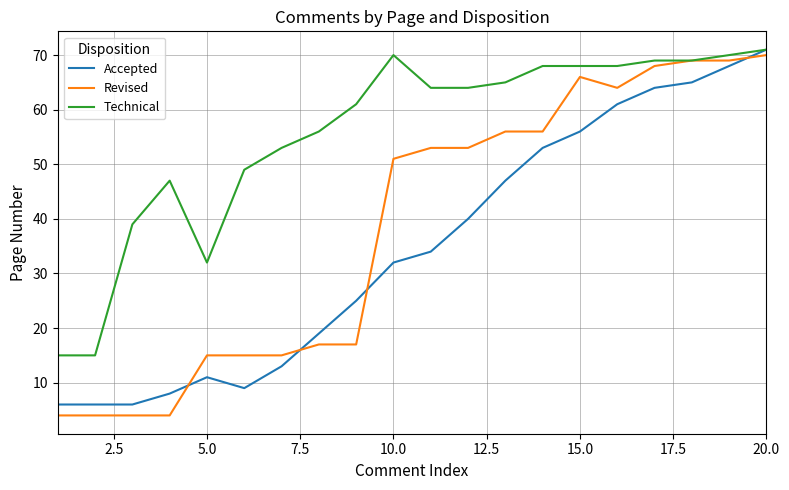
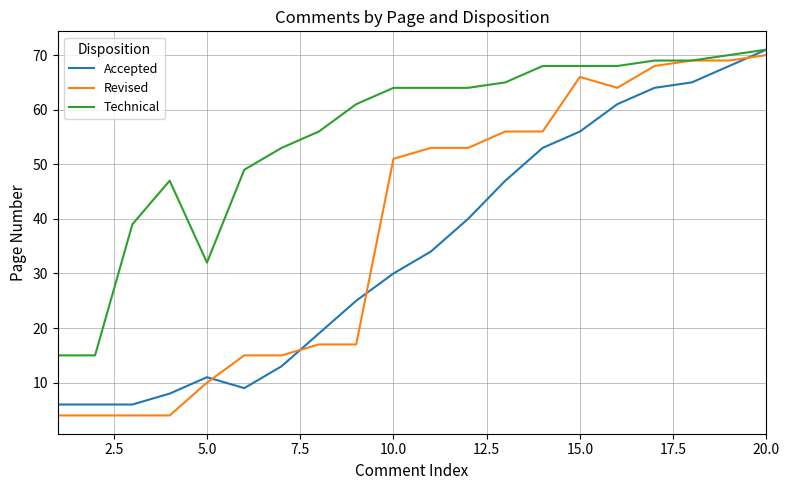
Revised, 5.0: 15 -> 10
Accepted, 10.0: 32 -> 30
Technical, 10.0: 70 -> 64
